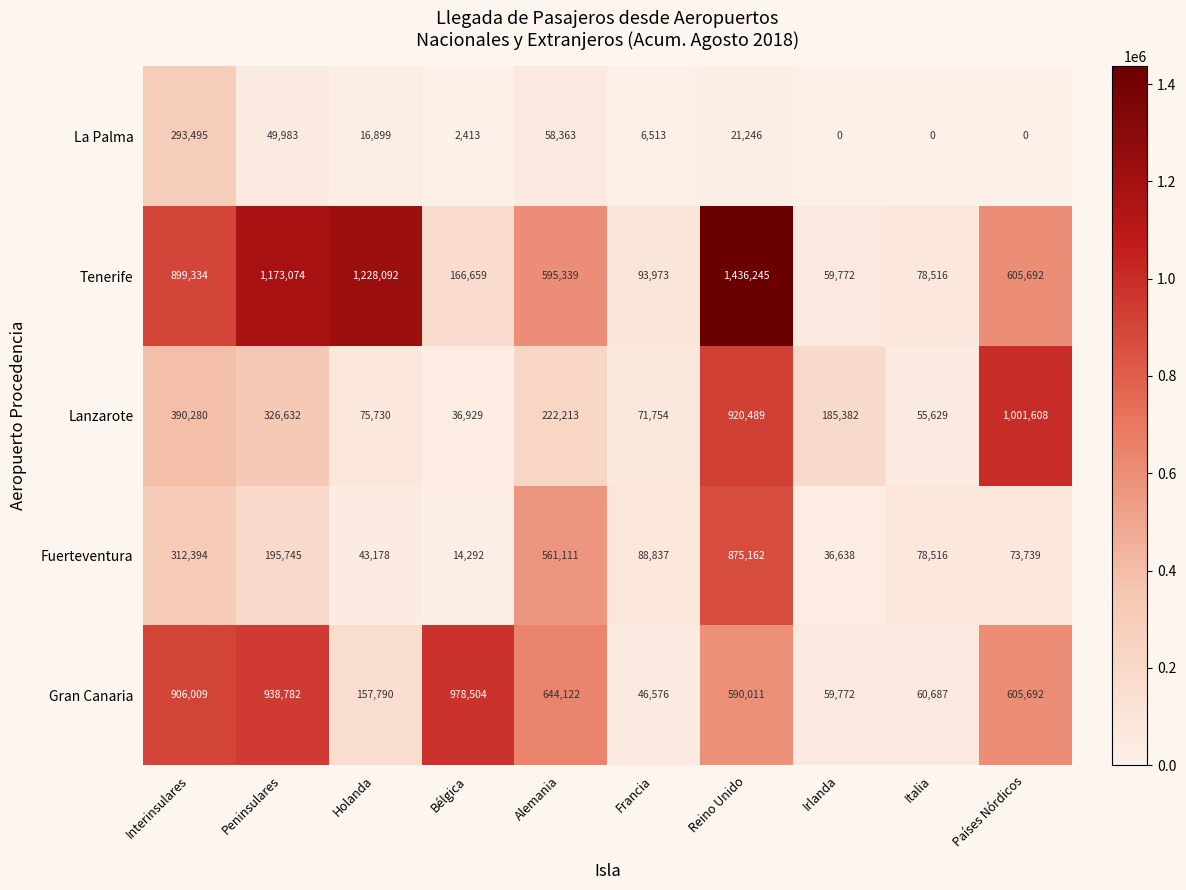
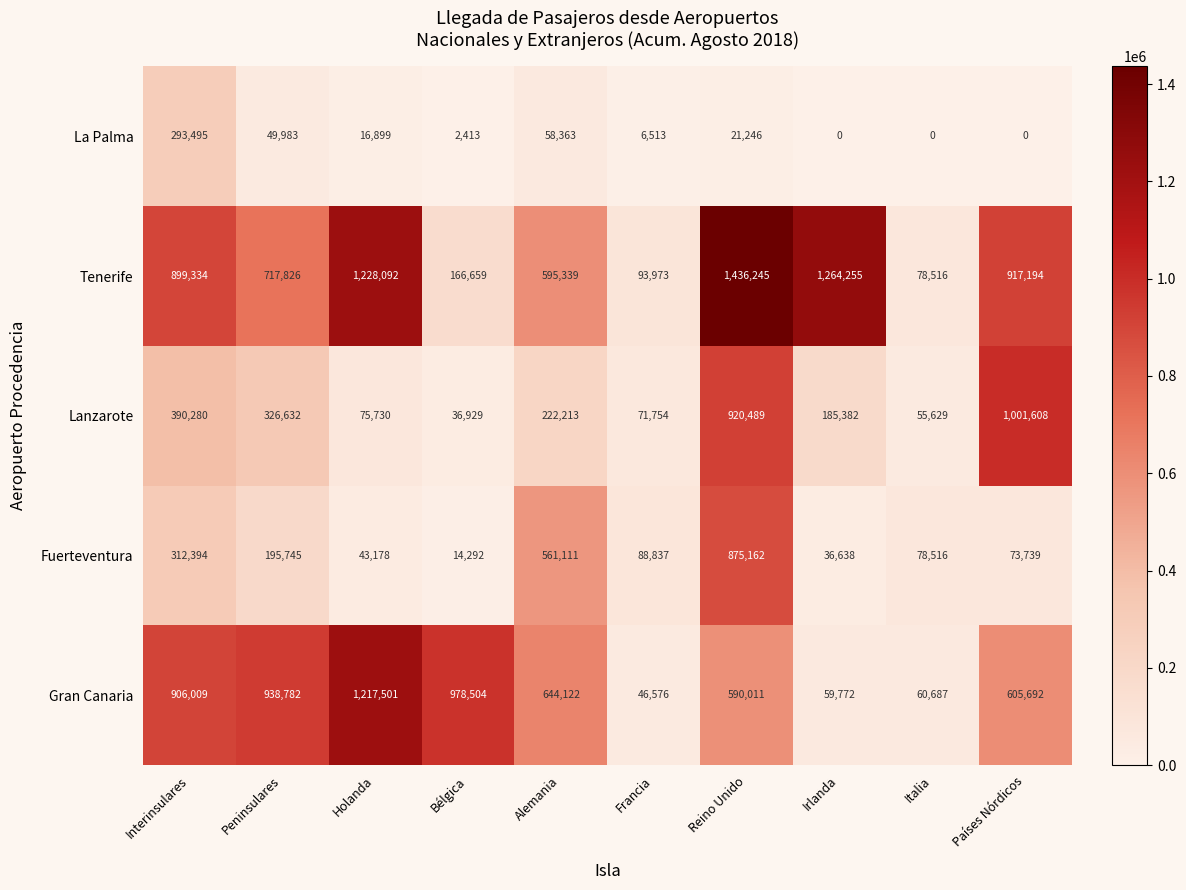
Tenerife, Peninsulares: 1,173,074 -> 717,826
Tenerife, Irlanda: 59,772 -> 1,264,255
Tenerife, Países Nórdicos: 605,692 -> 917,194
Gran Canaria, Holanda: 157,790 -> 1,217,501
